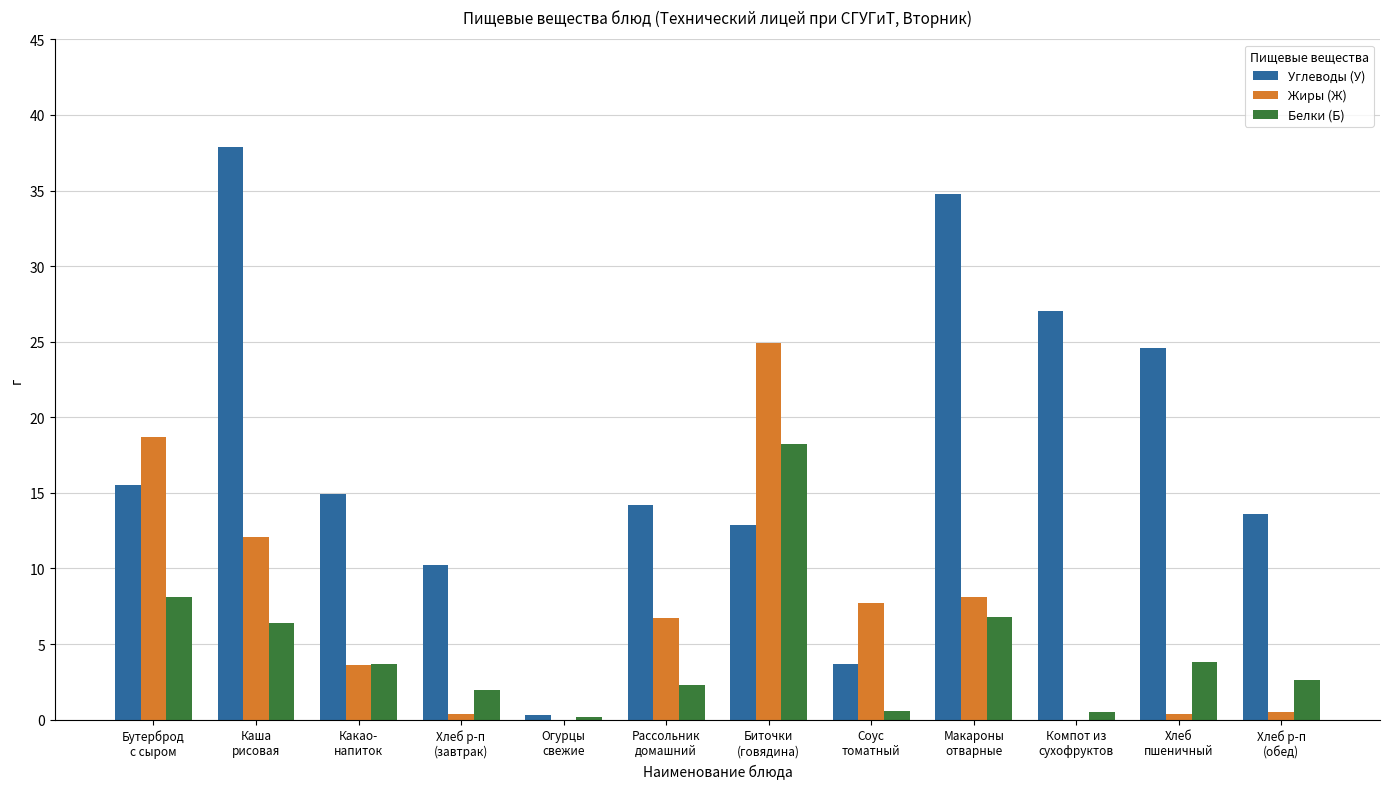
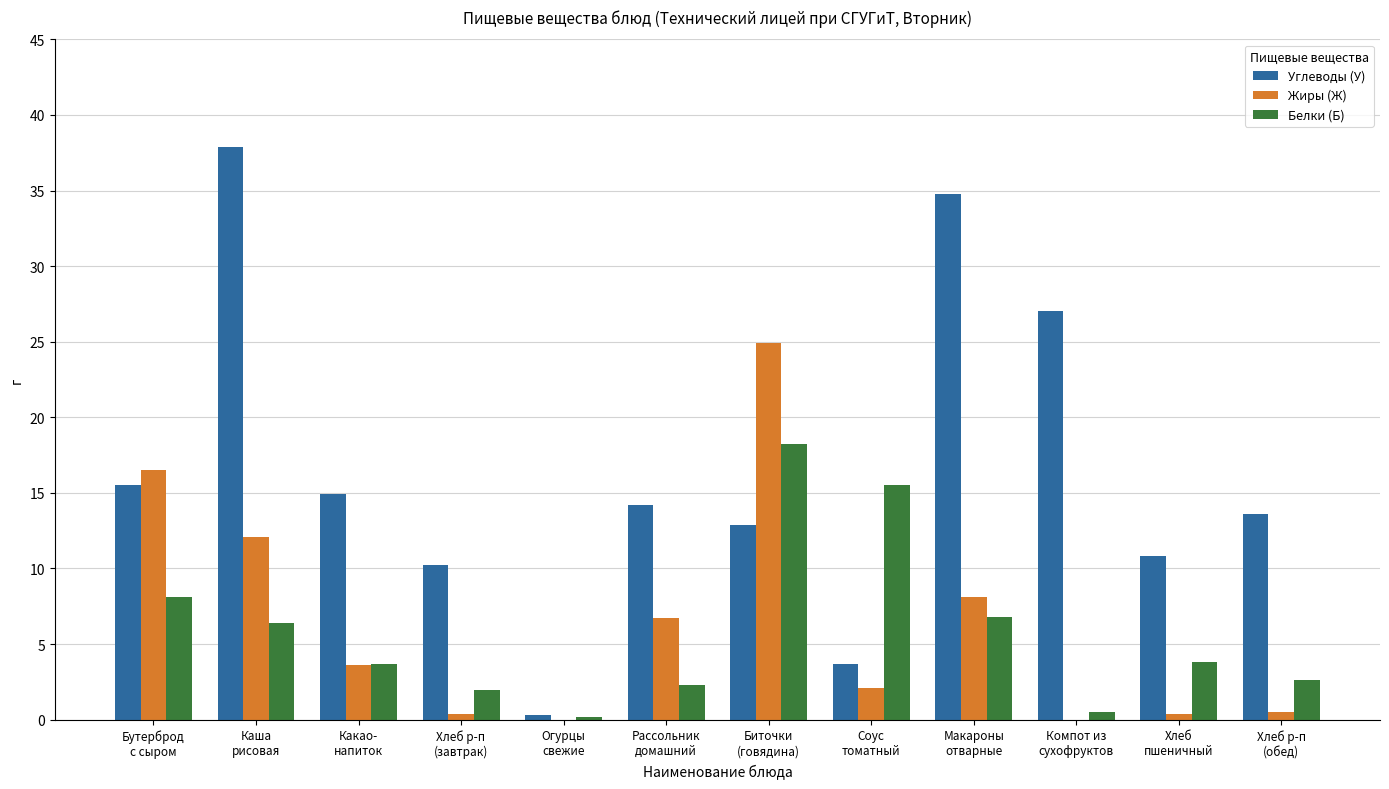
Жиры (Ж), Бутерброд с сыром: 18.7 -> 16.5
Жиры (Ж), Соус томатный: 7.7 -> 2.1
Белки (Б), Соус томатный: 0.6 -> 15.5
Углеводы (У), Хлеб пшеничный: 24.6 -> 10.8
